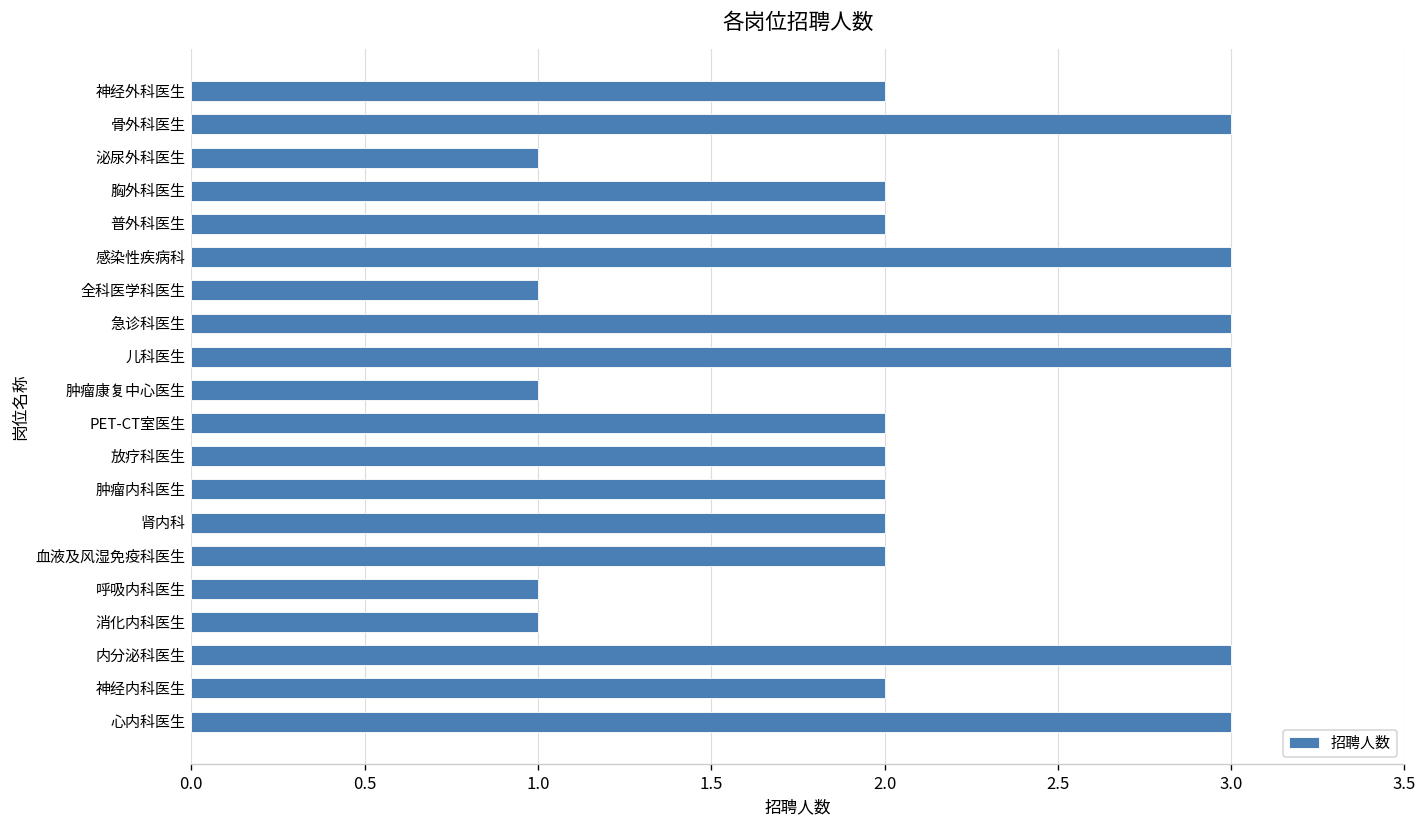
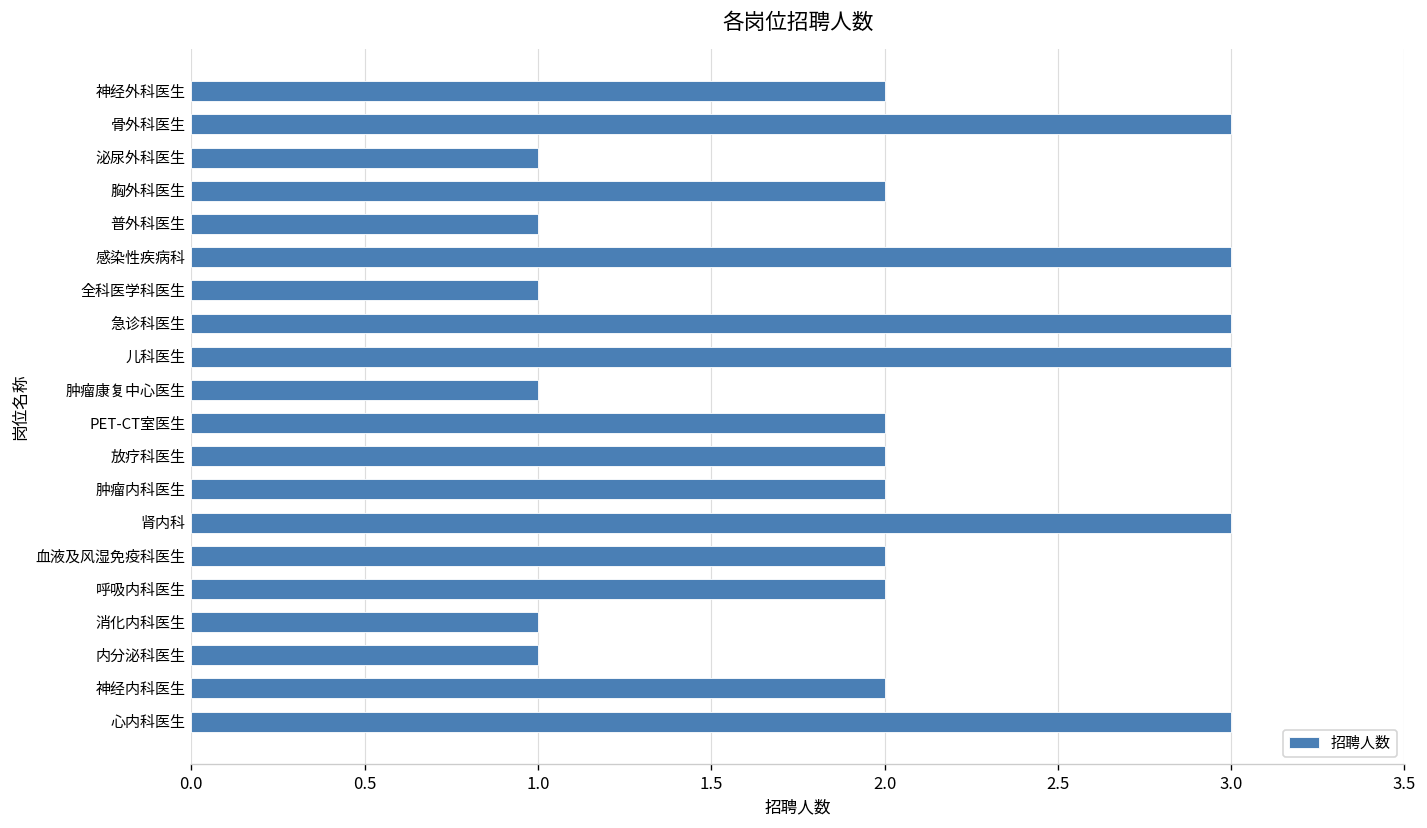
普外科医生: 2 -> 1
肾内科: 2 -> 3
呼吸内科医生: 1 -> 2
内分泌科医生: 3 -> 1
